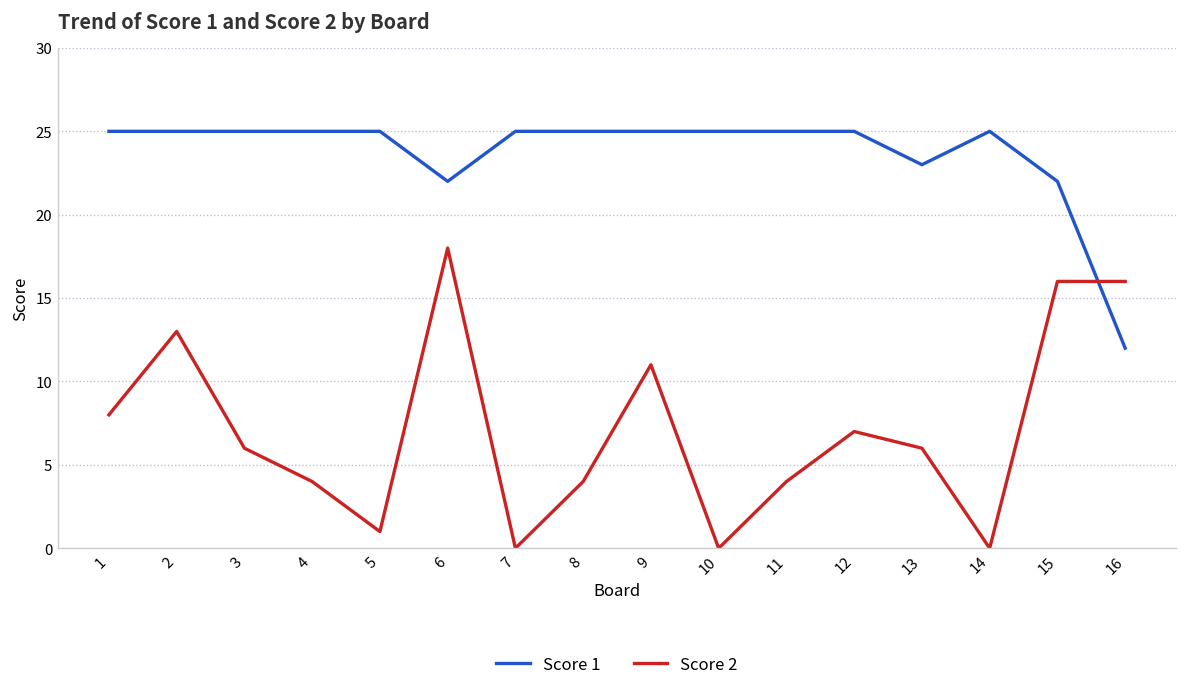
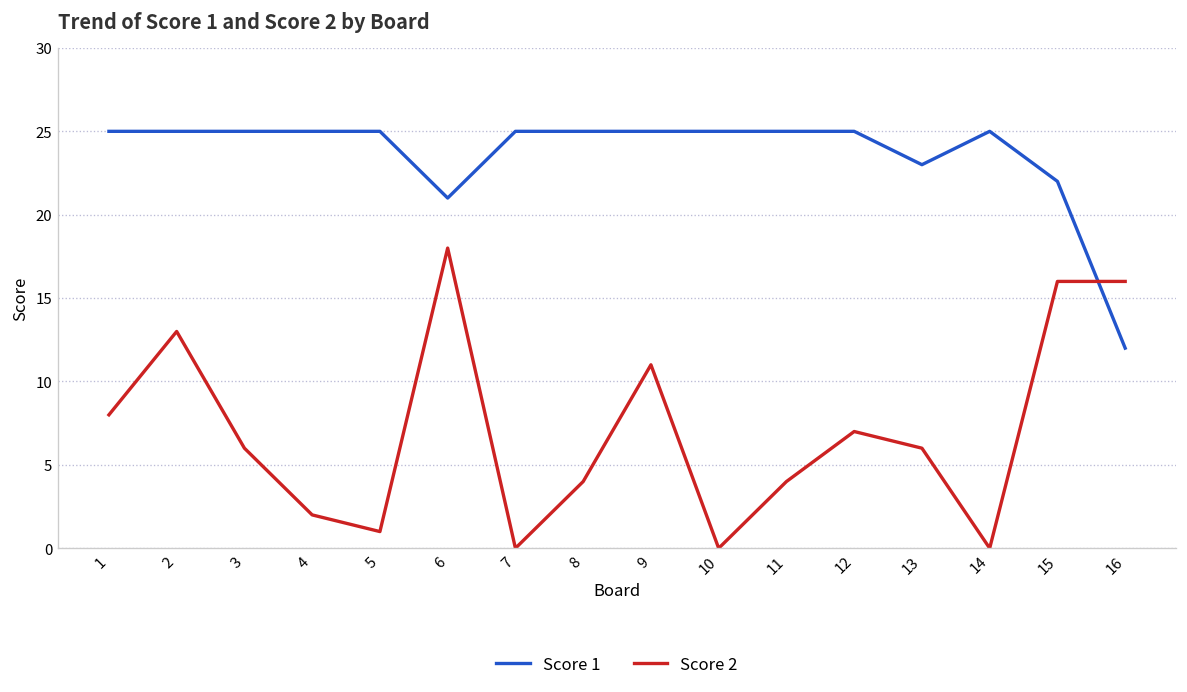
Score 2, 4: 4 -> 2
Score 1, 6: 22 -> 21
